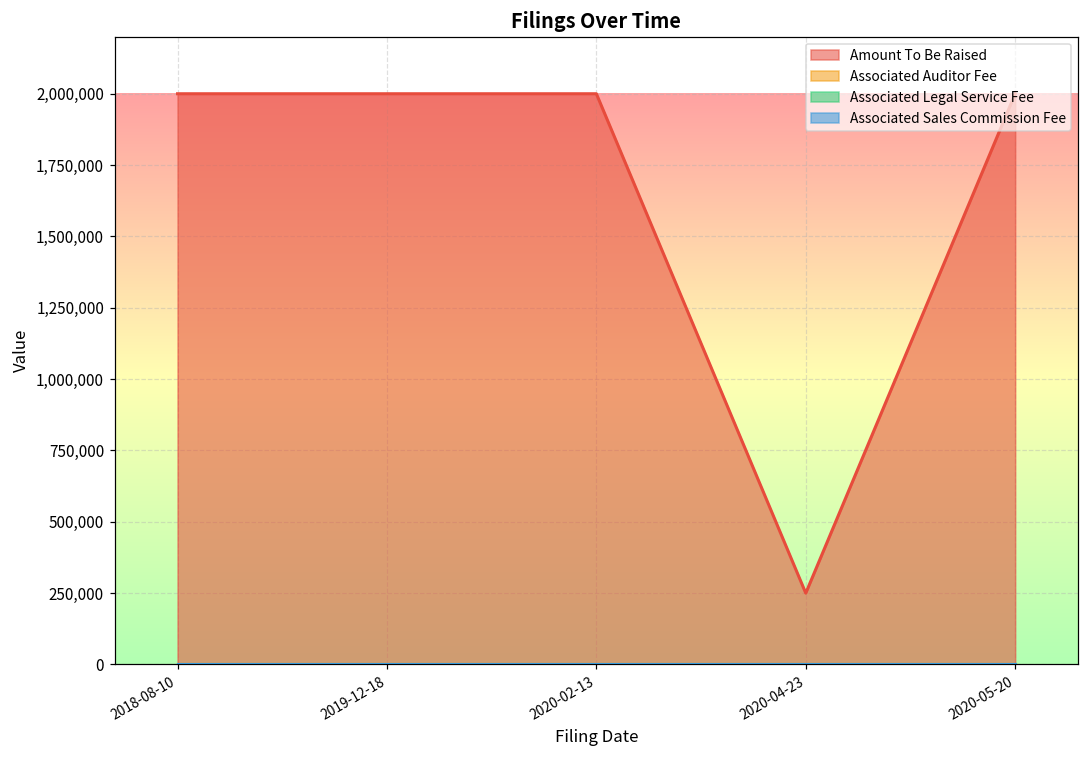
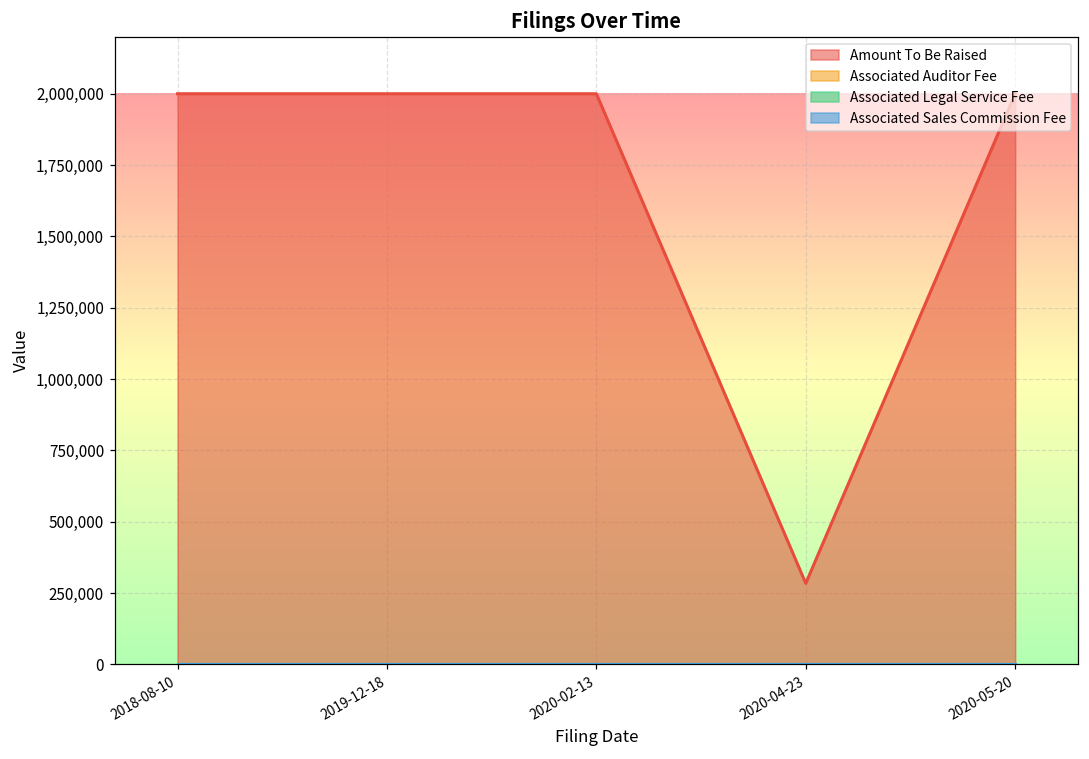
Amount To Be Raised, 2020-04-23: 250,000 -> 280,000
